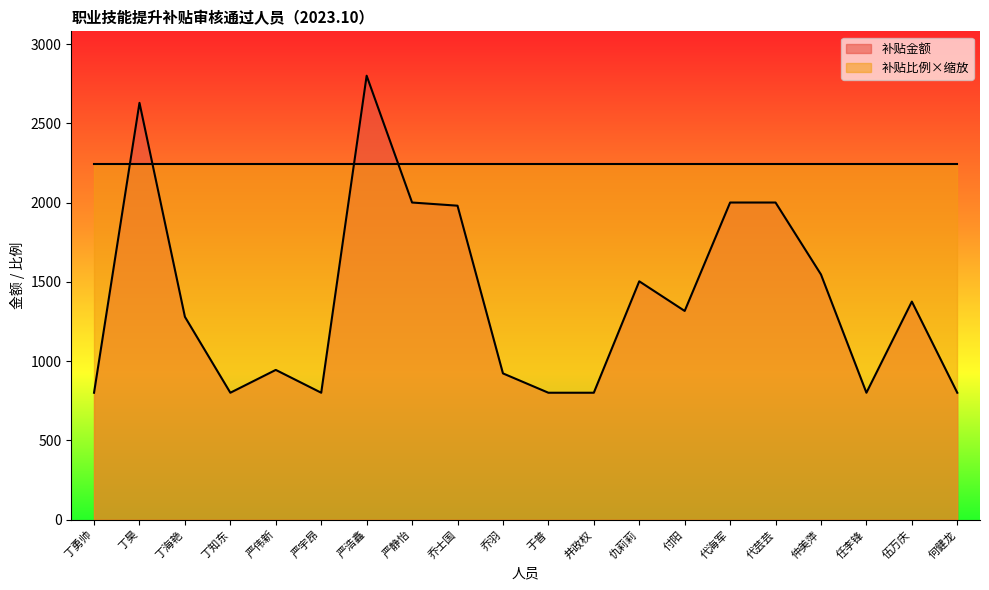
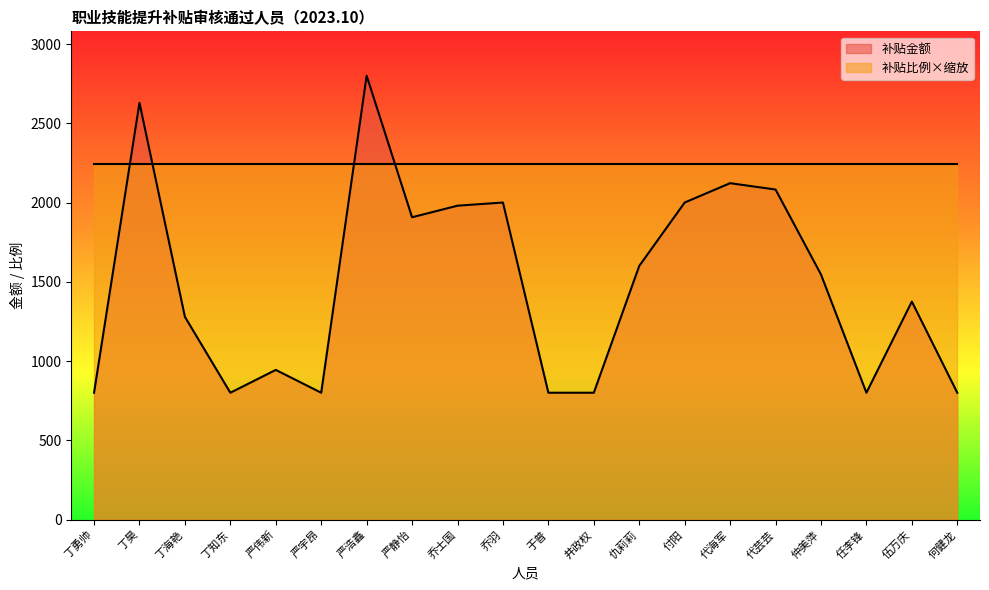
补贴金额, 严静怡: 2000 -> 1910
补贴金额, 乔羽: 920 -> 2000
补贴金额, 仇莉莉: 1500 -> 1600
补贴金额, 付阳: 1320 -> 2000
补贴金额, 代海军: 2000 -> 2120
补贴金额, 代芸芸: 2000 -> 2080
